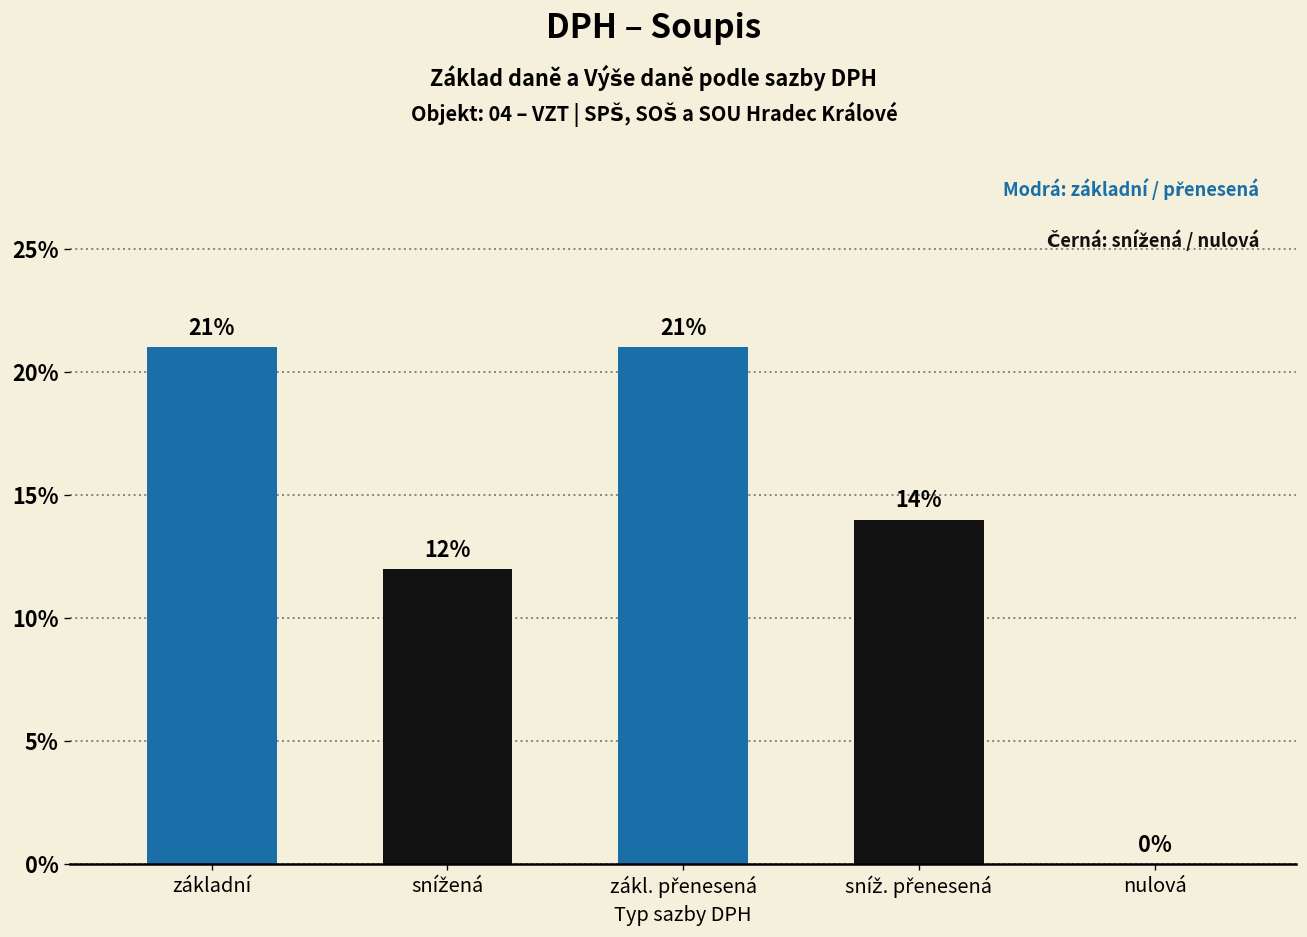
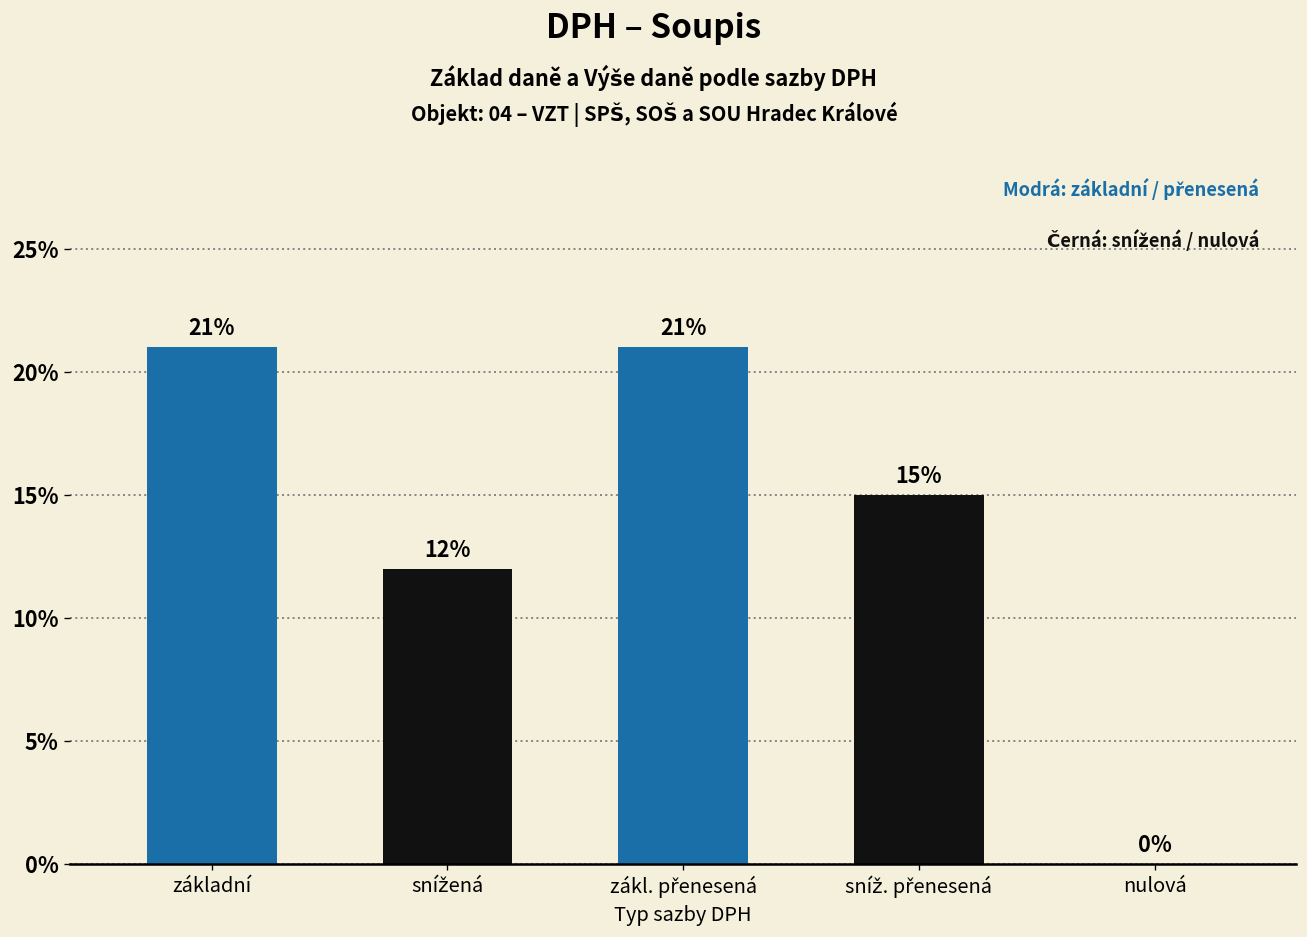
sníž. přenesená: 14% -> 15%
